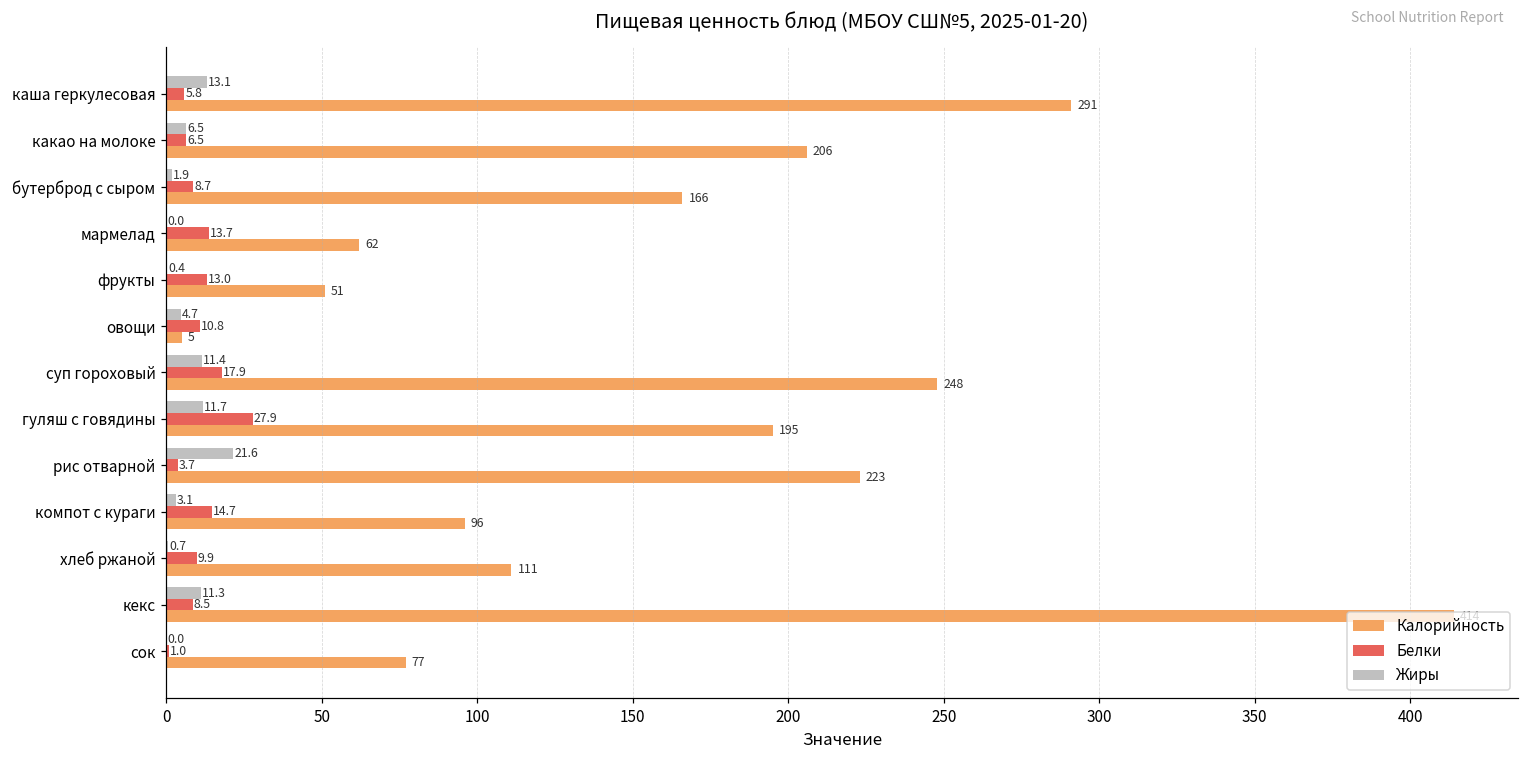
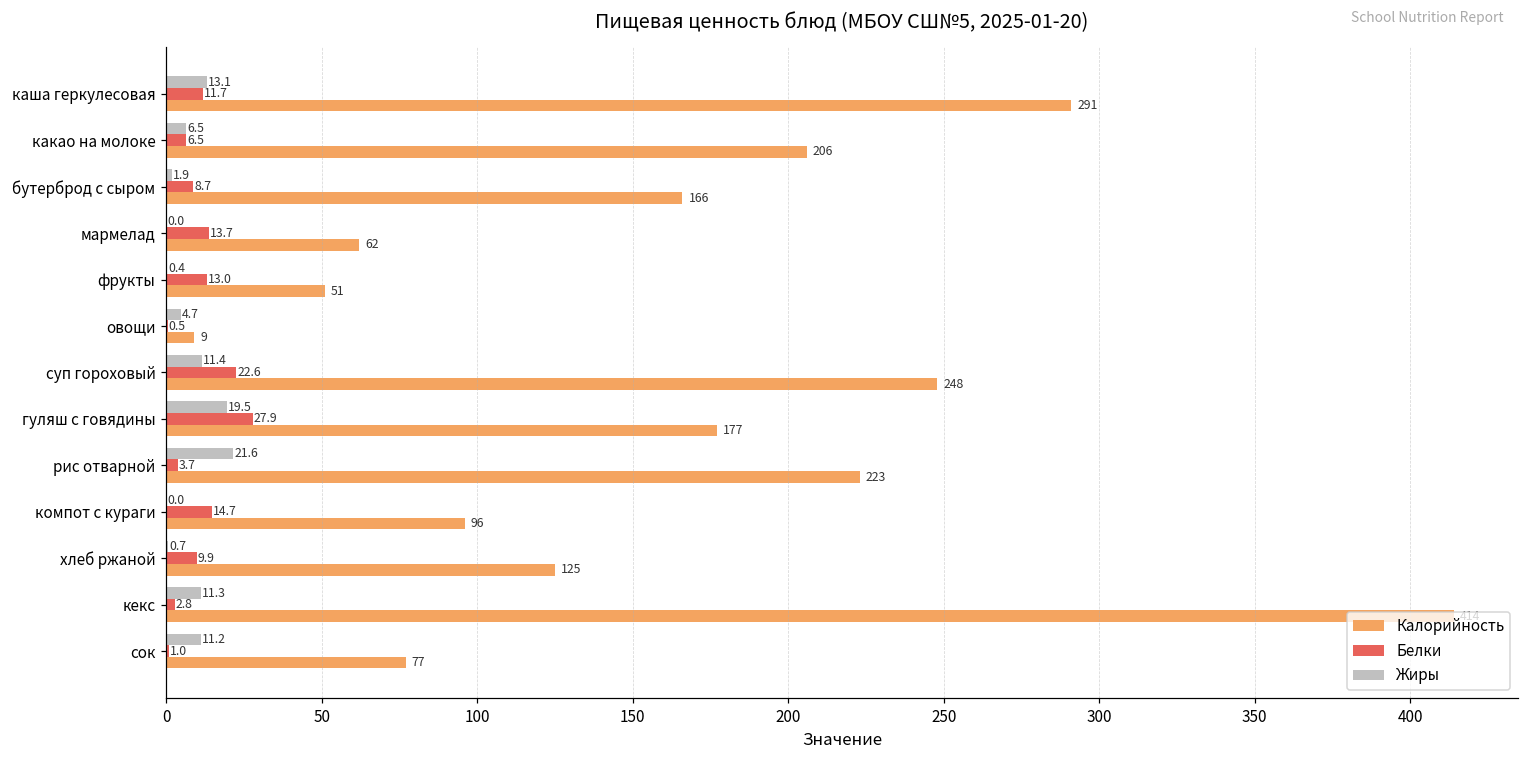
Белки, каша геркулесовая: 5.8 -> 11.7
Белки, овощи: 10.8 -> 0.5
Калорийность, овощи: 5 -> 9
Белки, суп гороховый: 17.9 -> 22.6
Жиры, гуляш с говядины: 11.7 -> 19.5
Калорийность, гуляш с говядины: 195 -> 177
Жиры, компот с кураги: 3.1 -> 0.0
Калорийность, хлеб ржаной: 111 -> 125
Белки, кекс: 8.5 -> 2.8
Жиры, сок: 0.0 -> 11.2
